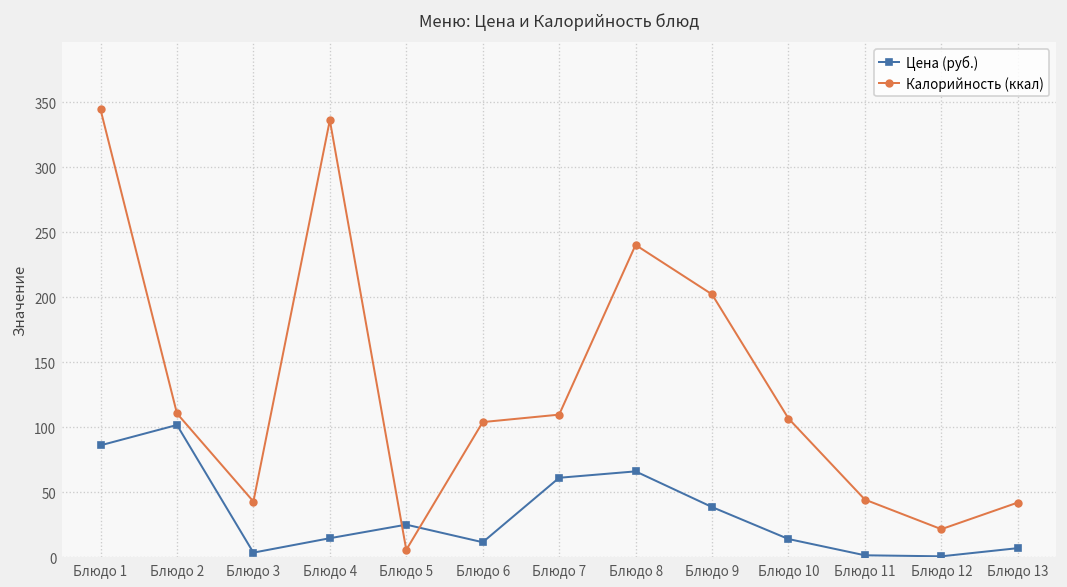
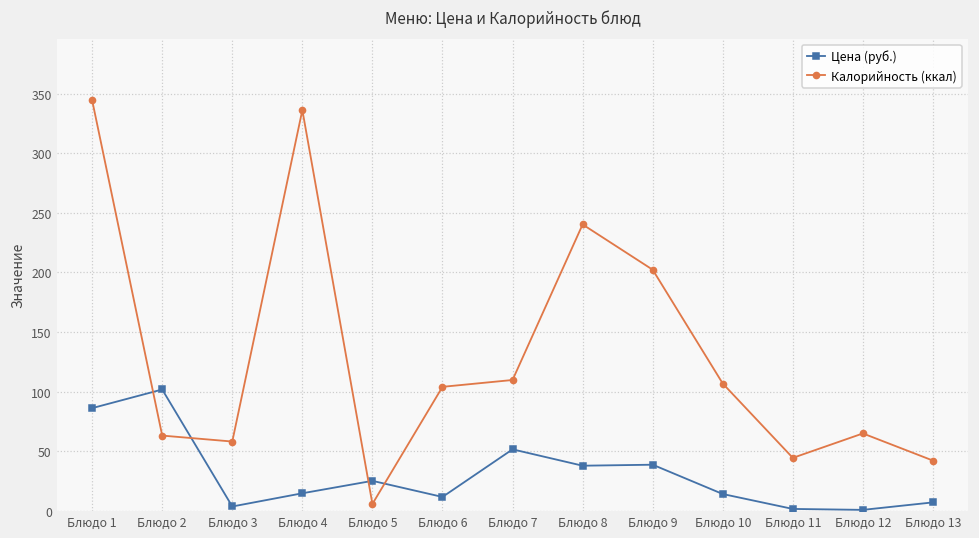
Калорийность (ккал), Блюдо 2: 111 -> 63
Калорийность (ккал), Блюдо 3: 43 -> 58
Цена (руб.), Блюдо 7: 61 -> 51
Цена (руб.), Блюдо 8: 66 -> 38
Калорийность (ккал), Блюдо 12: 22 -> 65
